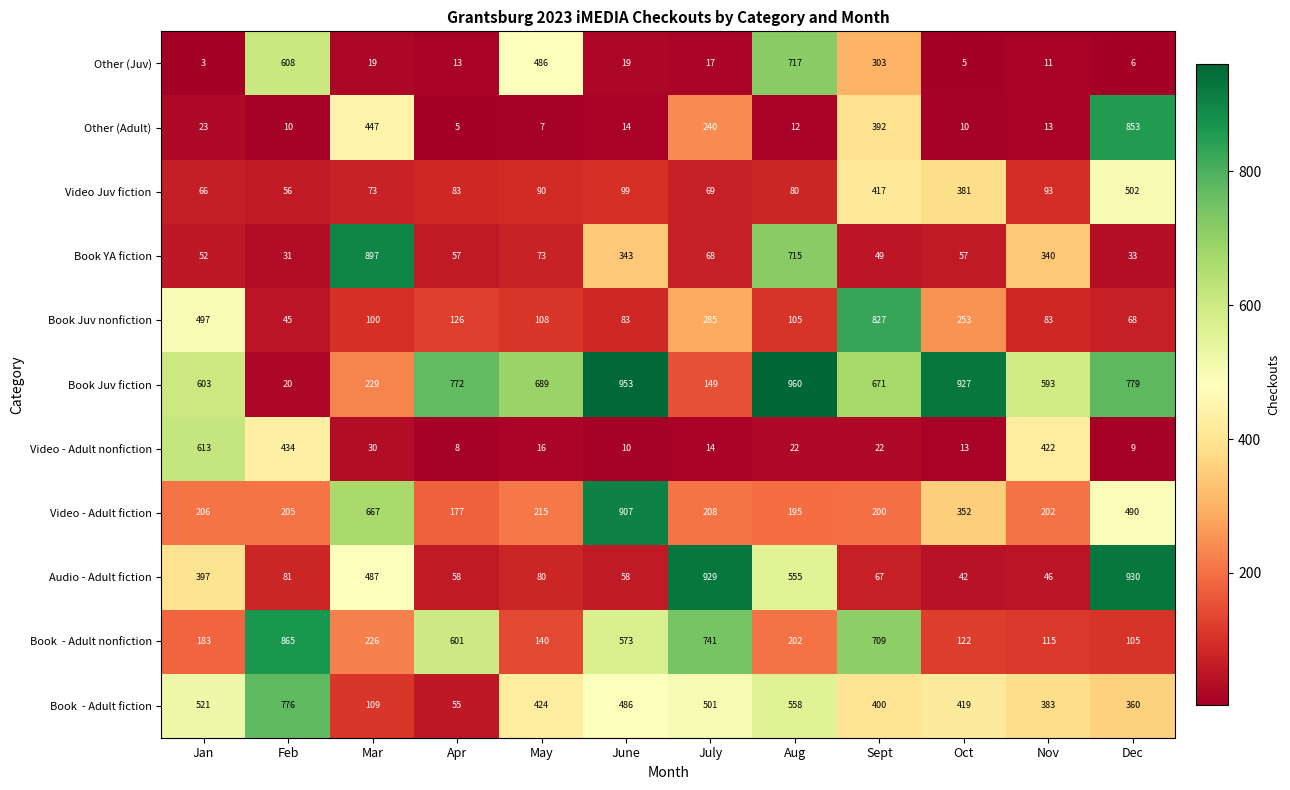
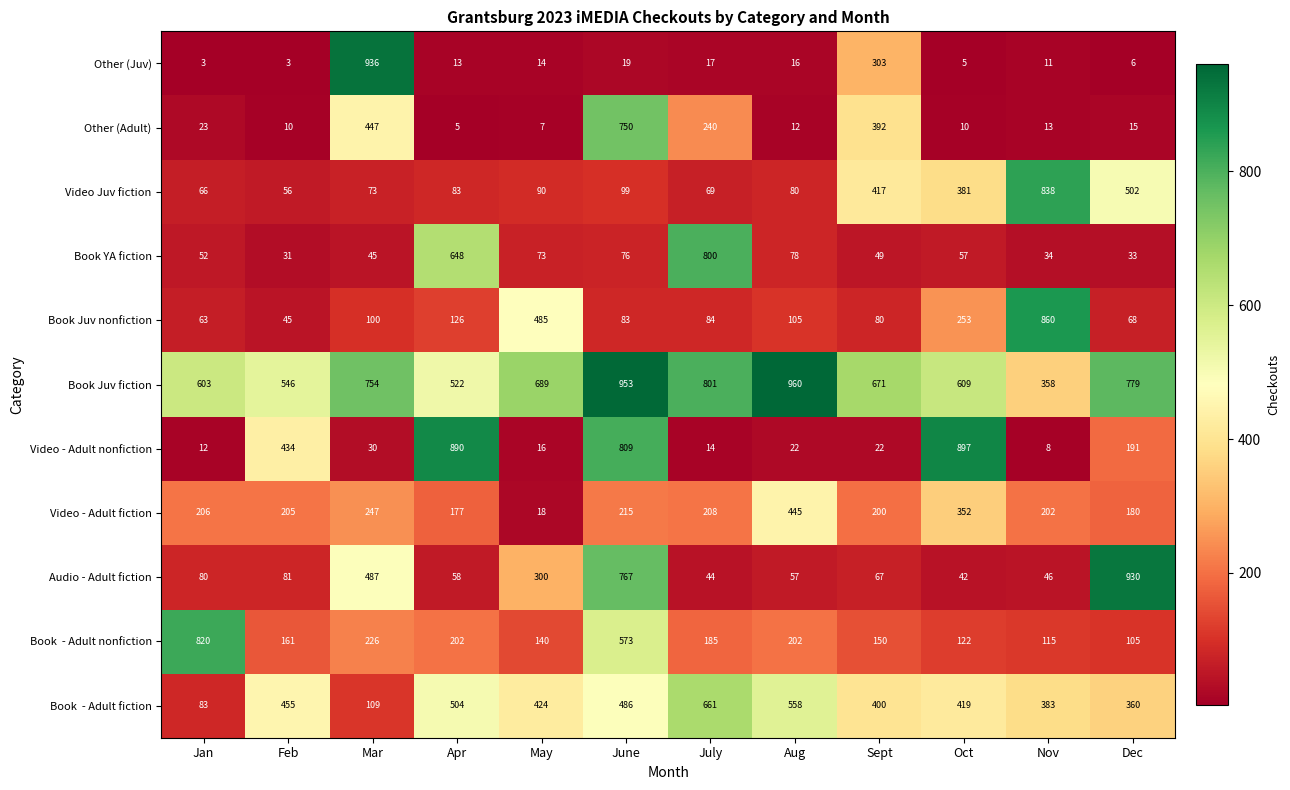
Other (Juv), Feb: 608 -> 3
Other (Juv), Mar: 19 -> 936
Other (Juv), May: 486 -> 14
Other (Juv), Aug: 717 -> 16
Other (Adult), June: 14 -> 750
Other (Adult), Dec: 853 -> 15
Video Juv fiction, Nov: 93 -> 838
Book YA fiction, Mar: 897 -> 45
Book YA fiction, Apr: 57 -> 648
Book YA fiction, June: 343 -> 76
Book YA fiction, July: 68 -> 800
Book YA fiction, Aug: 715 -> 78
Book YA fiction, Nov: 340 -> 34
Book Juv nonfiction, Jan: 497 -> 63
Book Juv nonfiction, May: 108 -> 485
Book Juv nonfiction, July: 285 -> 84
Book Juv nonfiction, Sept: 827 -> 80
Book Juv nonfiction, Nov: 83 -> 860
Book Juv fiction, Feb: 20 -> 546
Book Juv fiction, Mar: 229 -> 754
Book Juv fiction, Apr: 772 -> 522
Book Juv fiction, July: 149 -> 801
Book Juv fiction, Oct: 927 -> 609
Book Juv fiction, Nov: 593 -> 358
Video - Adult nonfiction, Jan: 613 -> 12
Video - Adult nonfiction, Apr: 8 -> 890
Video - Adult nonfiction, June: 10 -> 809
Video - Adult nonfiction, Oct: 13 -> 897
Video - Adult nonfiction, Nov: 422 -> 8
Video - Adult nonfiction, Dec: 9 -> 191
Video - Adult fiction, Mar: 667 -> 247
Video - Adult fiction, May: 215 -> 18
Video - Adult fiction, June: 907 -> 215
Video - Adult fiction, Aug: 195 -> 445
Video - Adult fiction, Dec: 490 -> 180
Audio - Adult fiction, Jan: 397 -> 80
Audio - Adult fiction, May: 80 -> 300
Audio - Adult fiction, June: 58 -> 767
Audio - Adult fiction, July: 929 -> 44
Audio - Adult fiction, Aug: 555 -> 57
Book - Adult nonfiction, Jan: 183 -> 820
Book - Adult nonfiction, Feb: 865 -> 161
Book - Adult nonfiction, Apr: 601 -> 202
Book - Adult nonfiction, July: 741 -> 185
Book - Adult nonfiction, Sept: 709 -> 150
Book - Adult fiction, Jan: 521 -> 83
Book - Adult fiction, Feb: 776 -> 455
Book - Adult fiction, Apr: 55 -> 504
Book - Adult fiction, July: 501 -> 661
